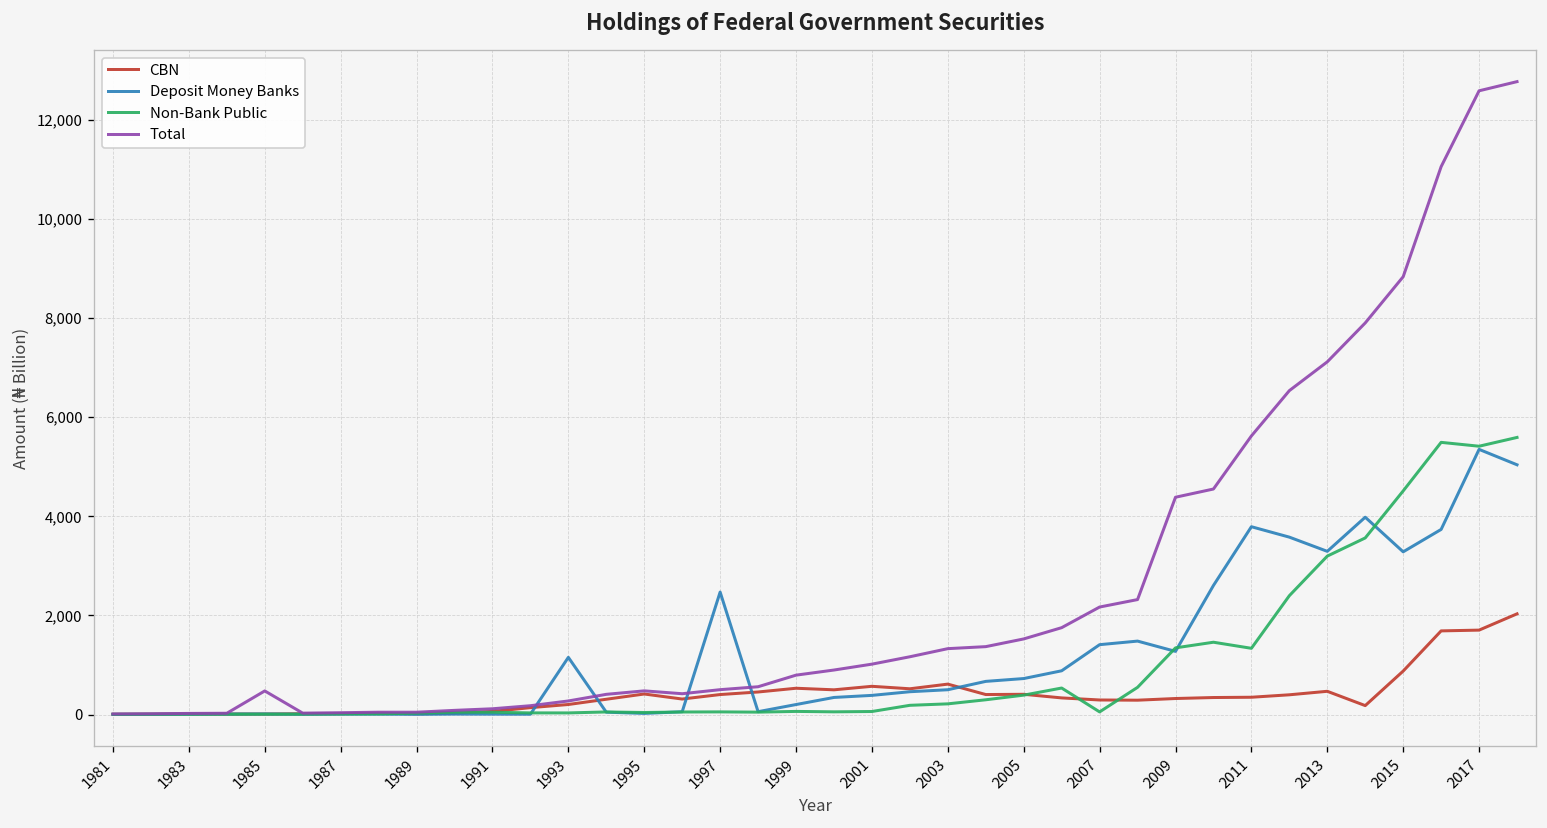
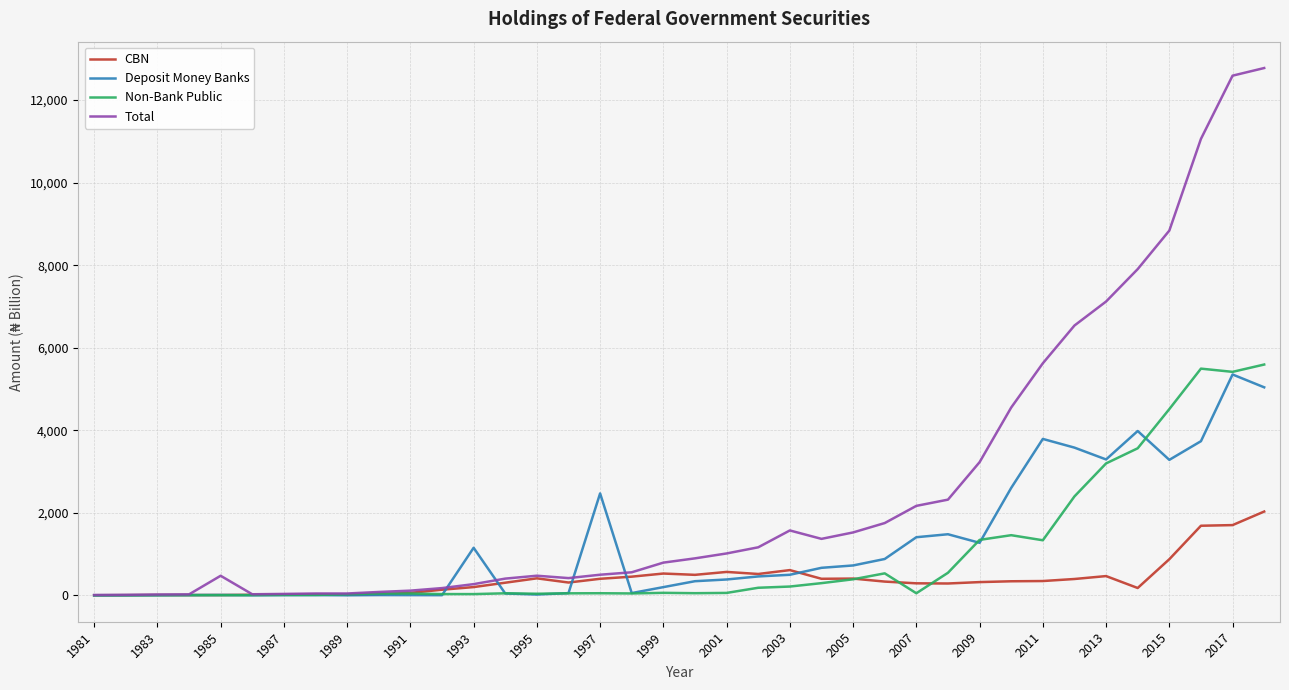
Total, 2003: 1,300 -> 1,600
Total, 2009: 4,400 -> 3,200
